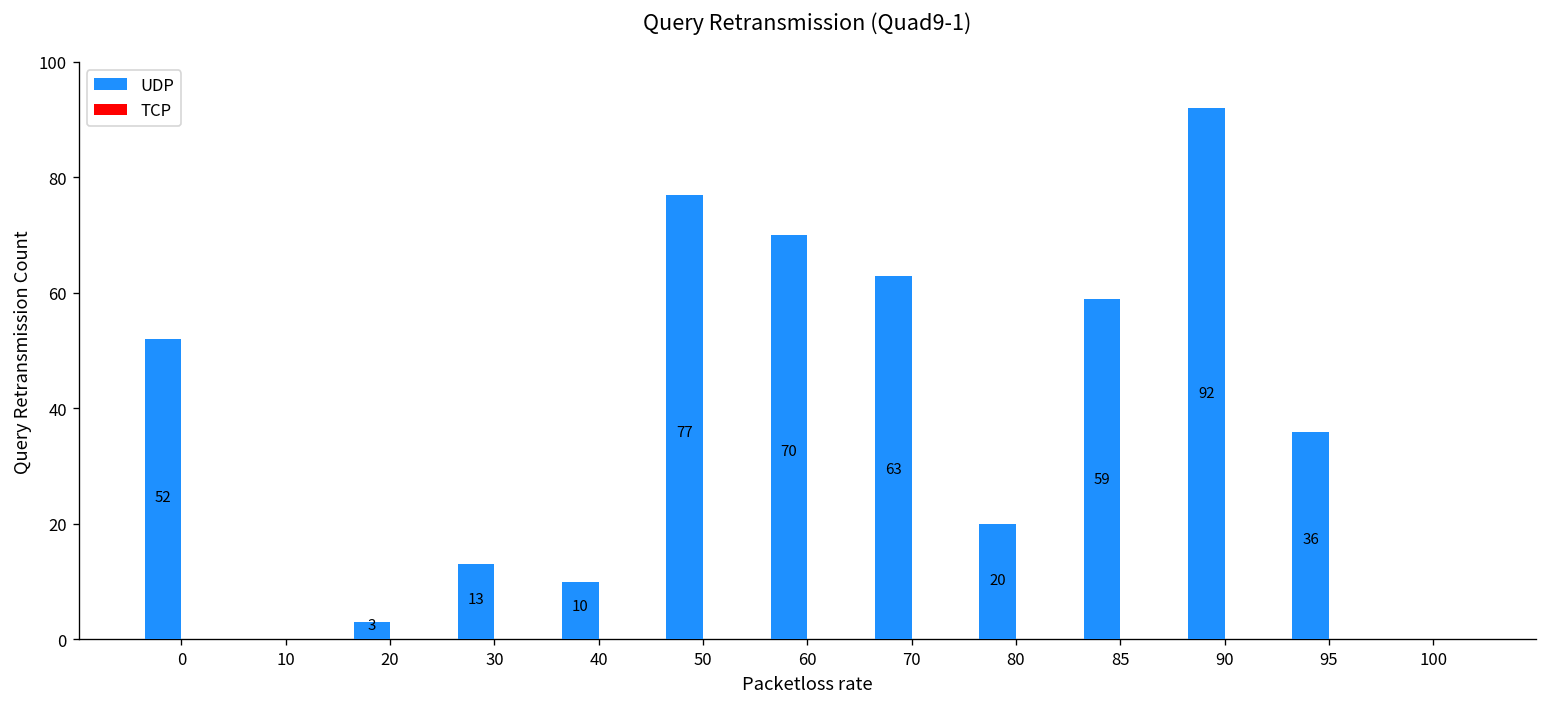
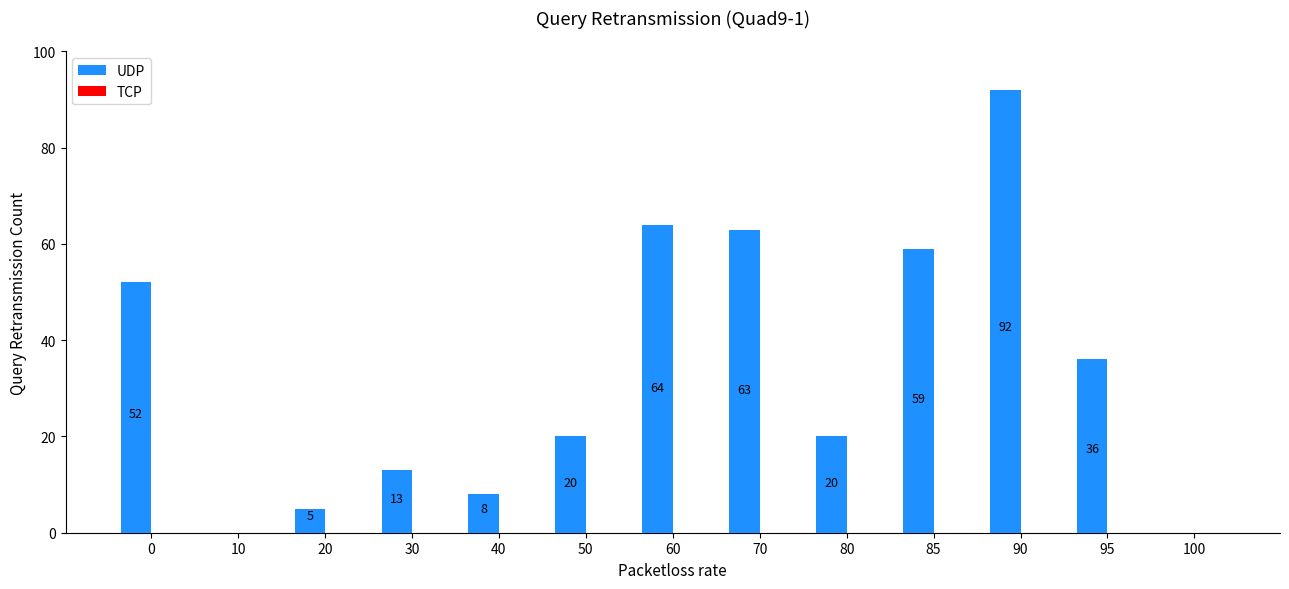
UDP, 20: 3 -> 5
UDP, 40: 10 -> 8
UDP, 50: 77 -> 20
UDP, 60: 70 -> 64
